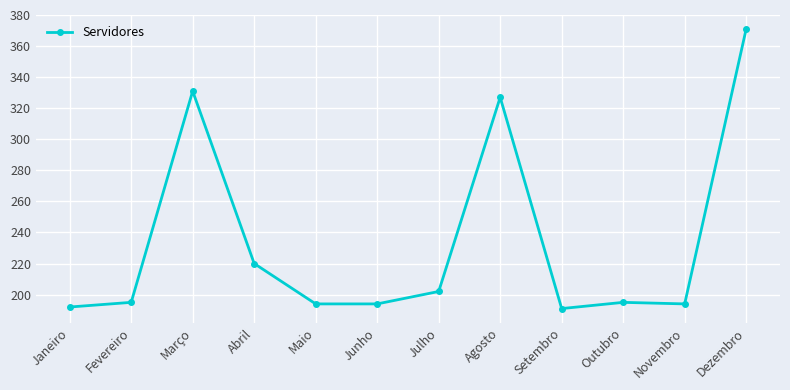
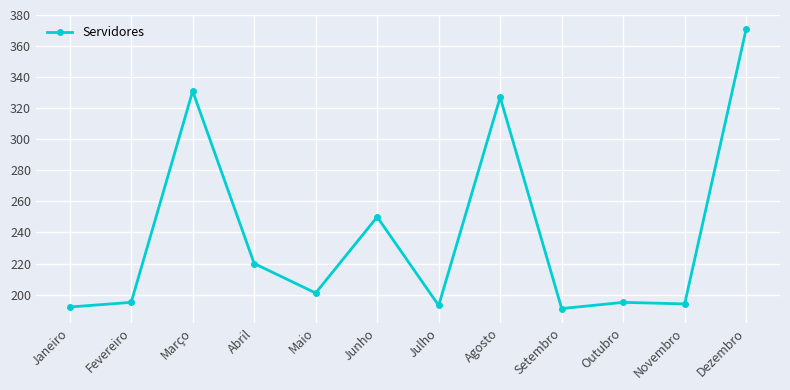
Maio: 194 -> 201
Junho: 194 -> 250
Julho: 202 -> 193
